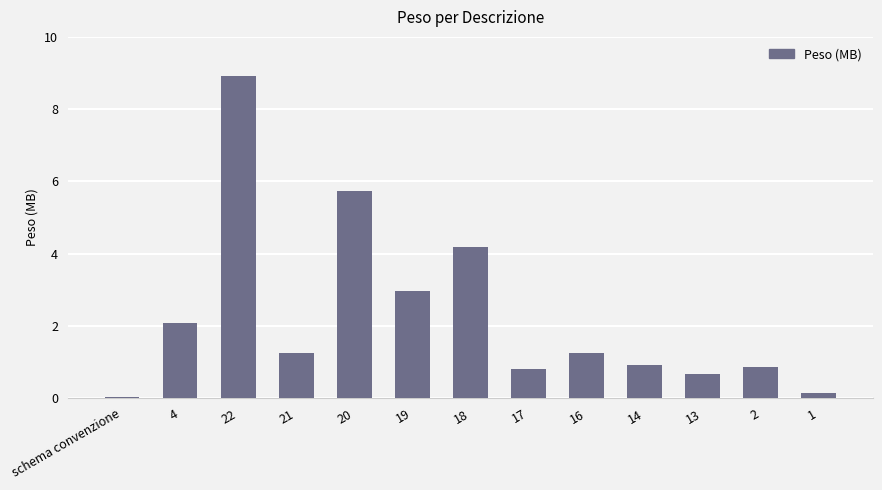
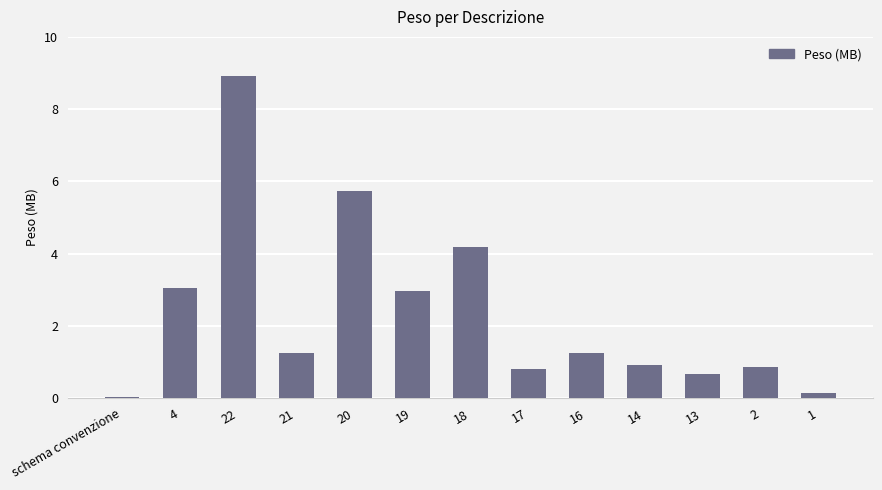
4: 2.1 -> 3.1
